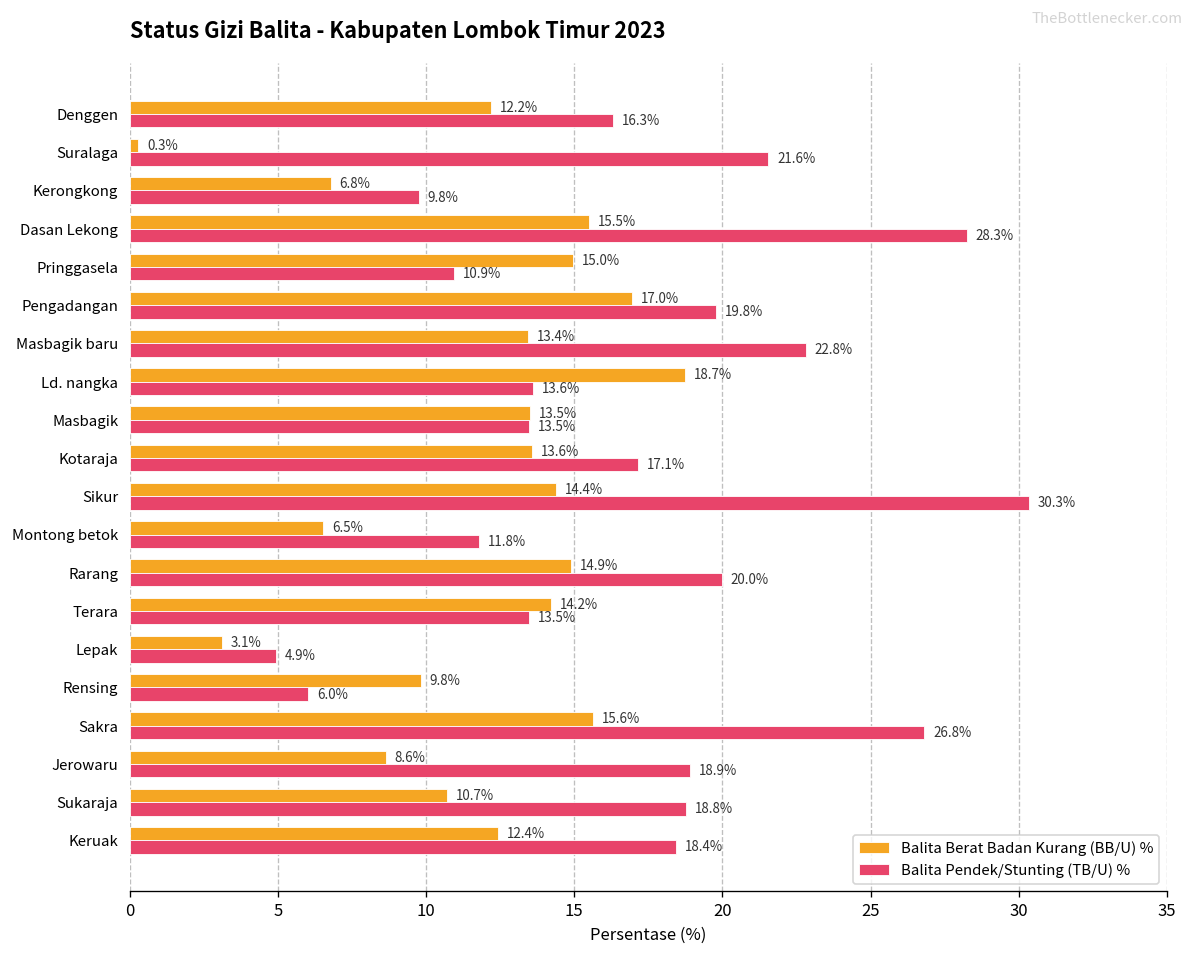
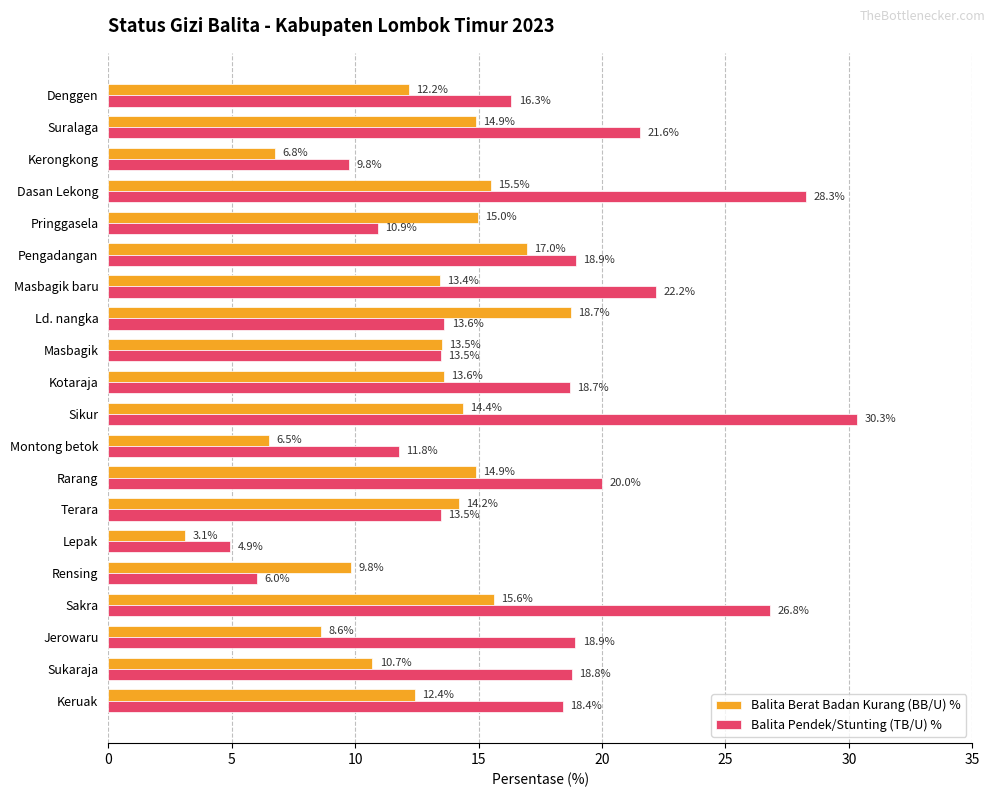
Balita Berat Badan Kurang (BB/U) %, Suralaga: 0.3% -> 14.9%
Balita Pendek/Stunting (TB/U) %, Pengadangan: 19.8% -> 18.9%
Balita Pendek/Stunting (TB/U) %, Masbagik baru: 22.8% -> 22.2%
Balita Pendek/Stunting (TB/U) %, Kotaraja: 17.1% -> 18.7%
